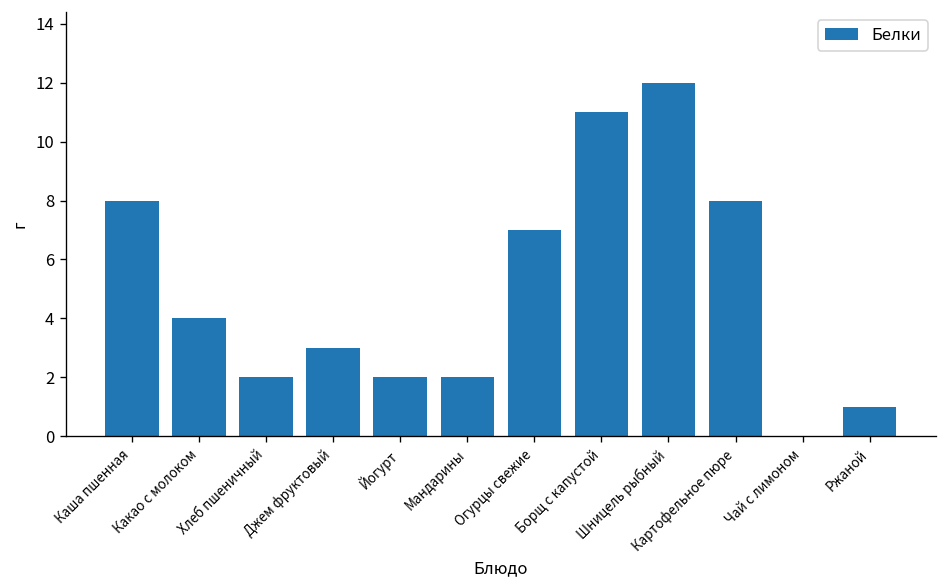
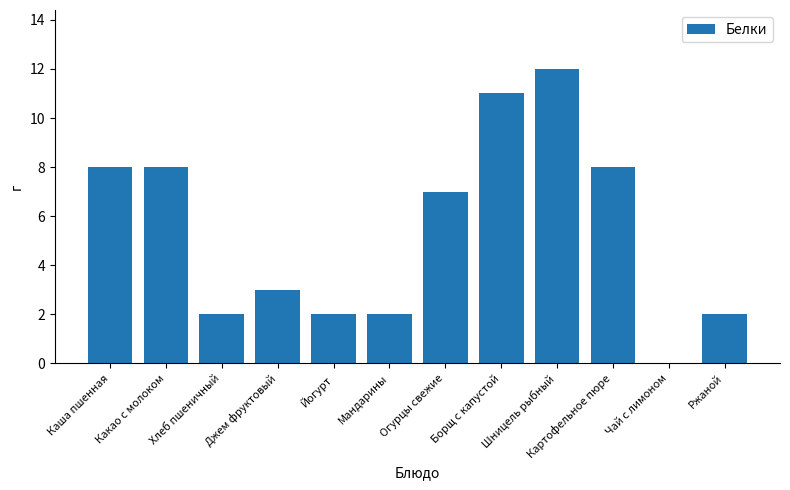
Какао с молоком: 4 -> 8
Ржаной: 1 -> 2
